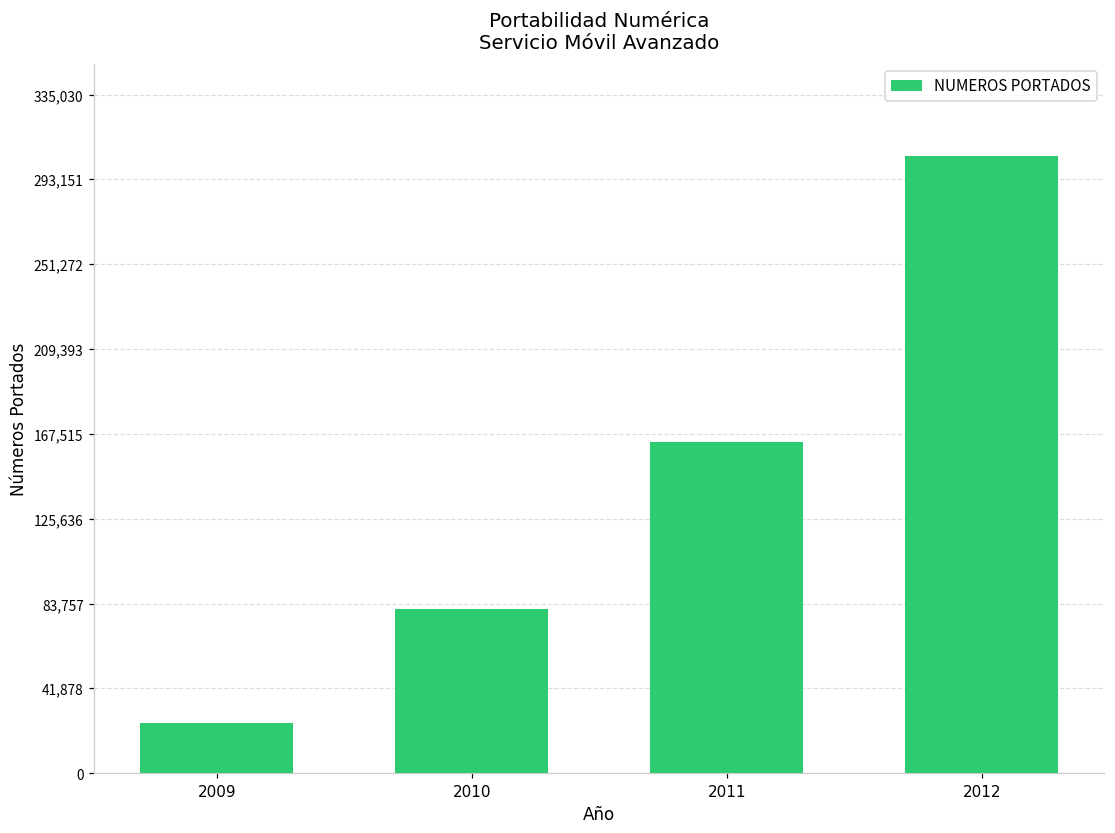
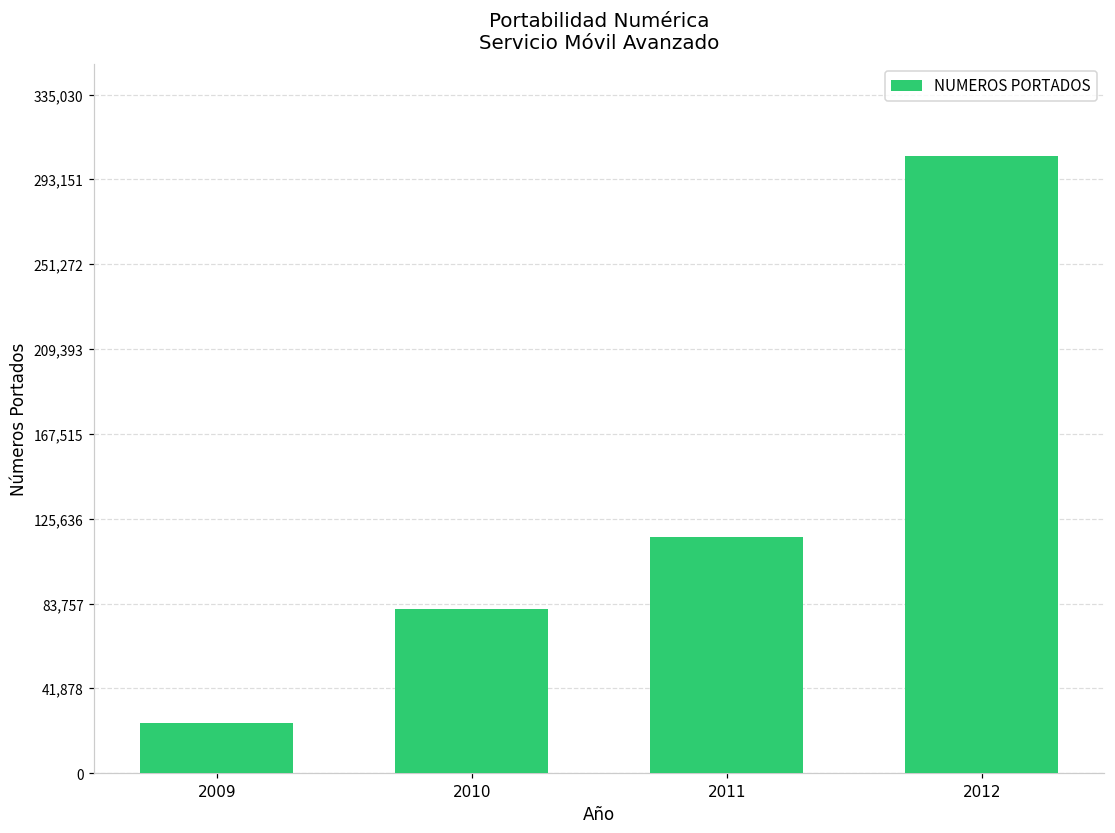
2011: 164,000 -> 117,000
